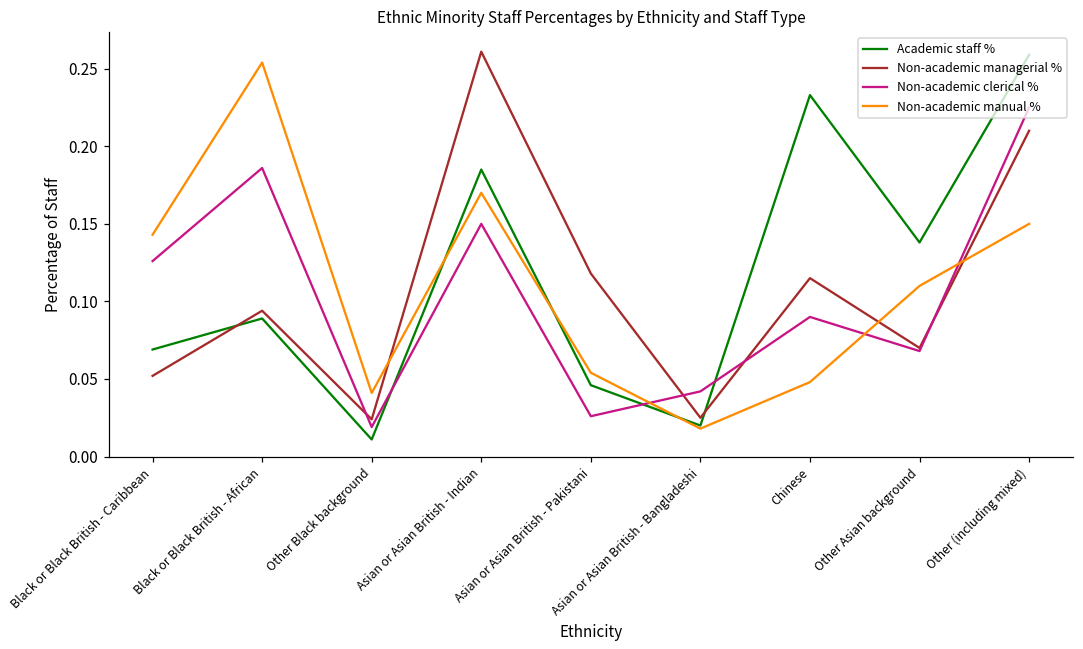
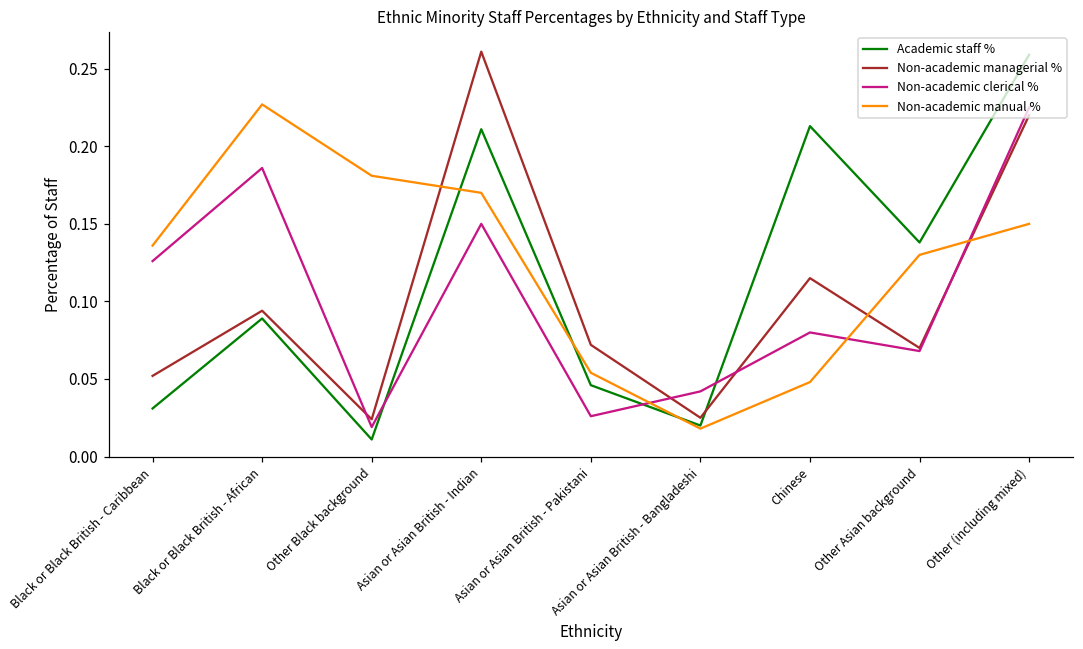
Academic staff %, Black or Black British - Caribbean: 0.069 -> 0.031
Non-academic manual %, Black or Black British - Caribbean: 0.143 -> 0.136
Non-academic manual %, Black or Black British - African: 0.254 -> 0.227
Non-academic manual %, Other Black background: 0.041 -> 0.181
Academic staff %, Asian or Asian British - Indian: 0.185 -> 0.211
Non-academic managerial %, Asian or Asian British - Pakistani: 0.118 -> 0.072
Academic staff %, Chinese: 0.233 -> 0.213
Non-academic clerical %, Chinese: 0.09 -> 0.08
Non-academic manual %, Other Asian background: 0.11 -> 0.13
Non-academic managerial %, Other (including mixed): 0.21 -> 0.22
